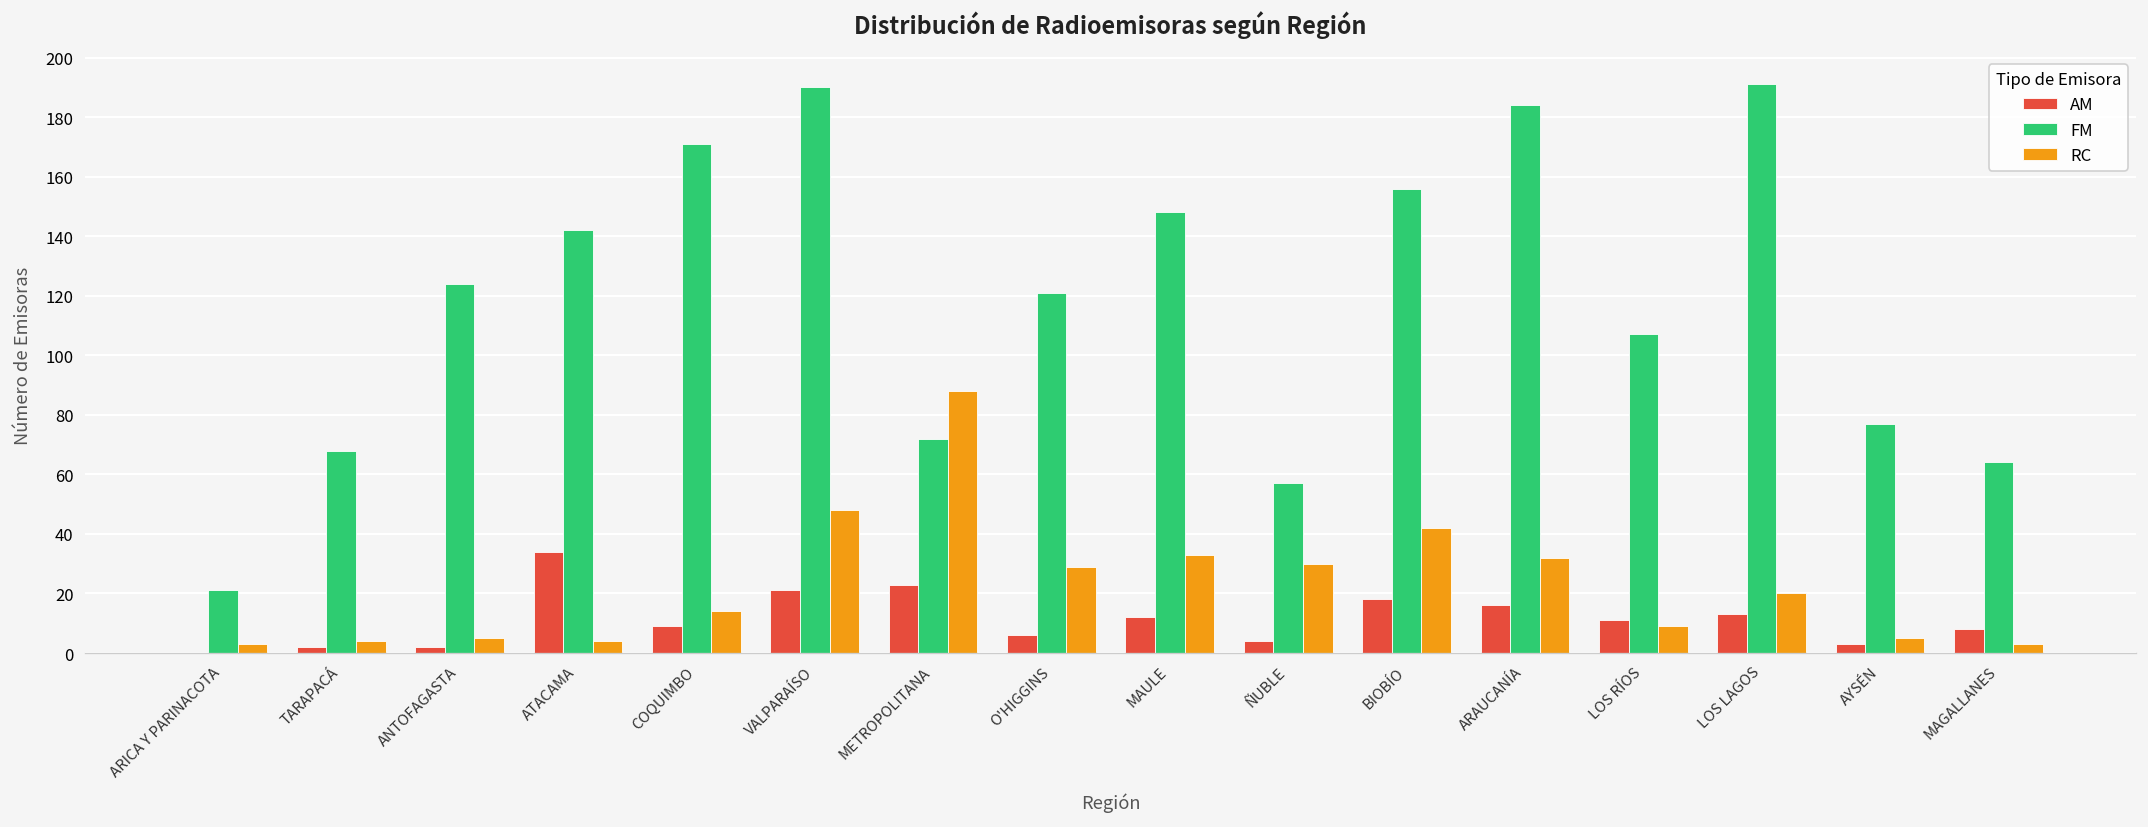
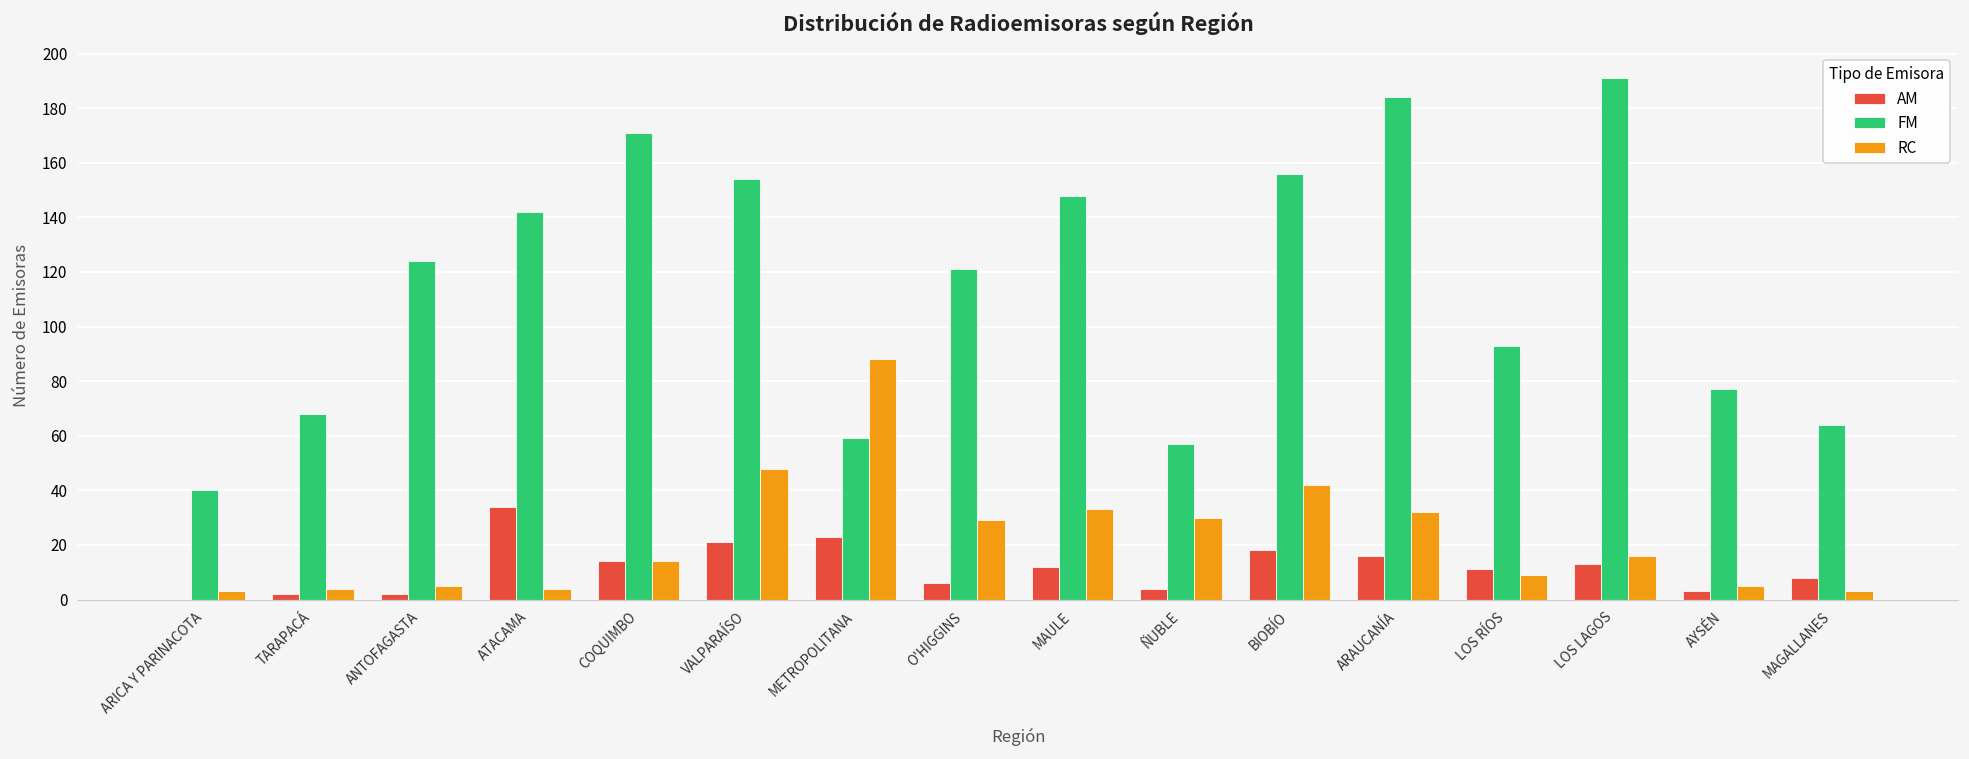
FM, ARICA Y PARINACOTA: 21 -> 40
AM, COQUIMBO: 9 -> 14
FM, VALPARAÍSO: 190 -> 154
FM, METROPOLITANA: 72 -> 59
FM, LOS RÍOS: 107 -> 93
RC, LOS LAGOS: 20 -> 16
